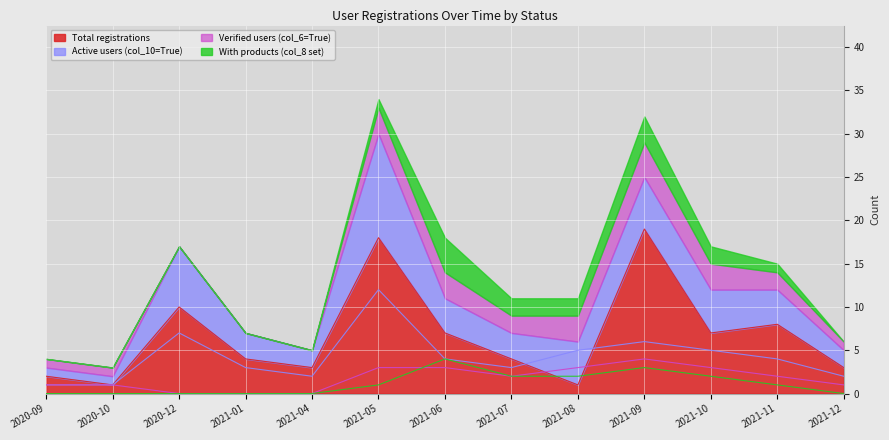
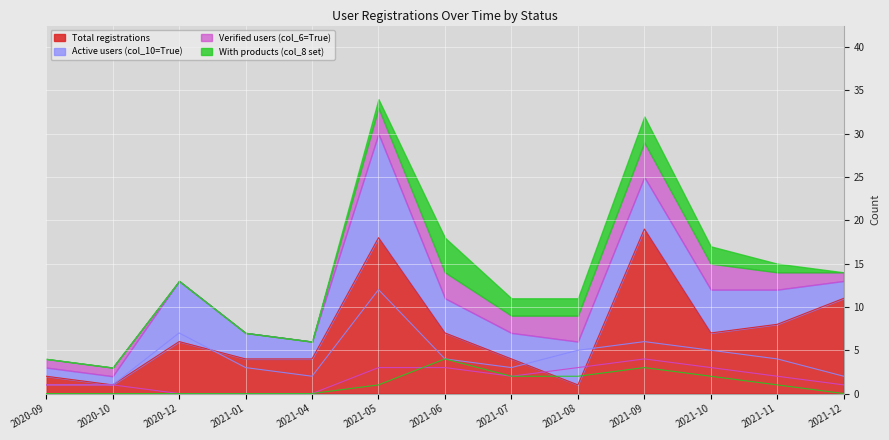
Total registrations, 2020-12: 10 -> 6
Total registrations, 2021-04: 3 -> 4
Total registrations, 2021-12: 3 -> 11
